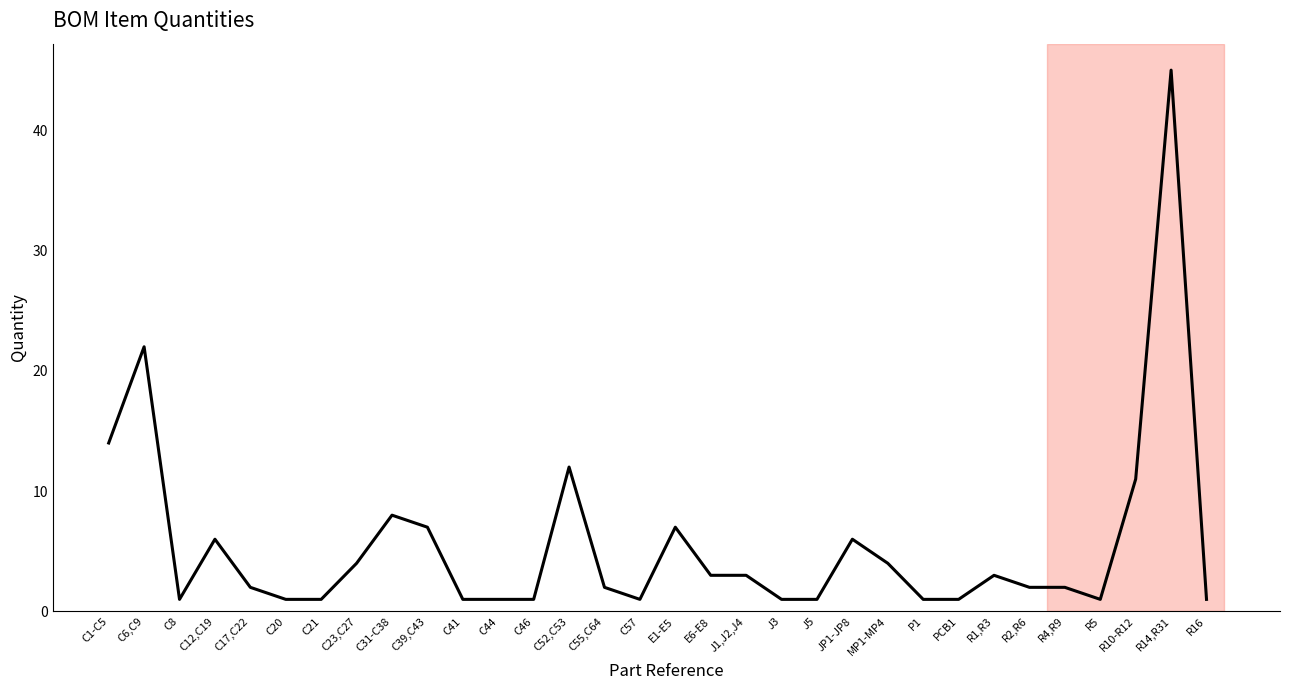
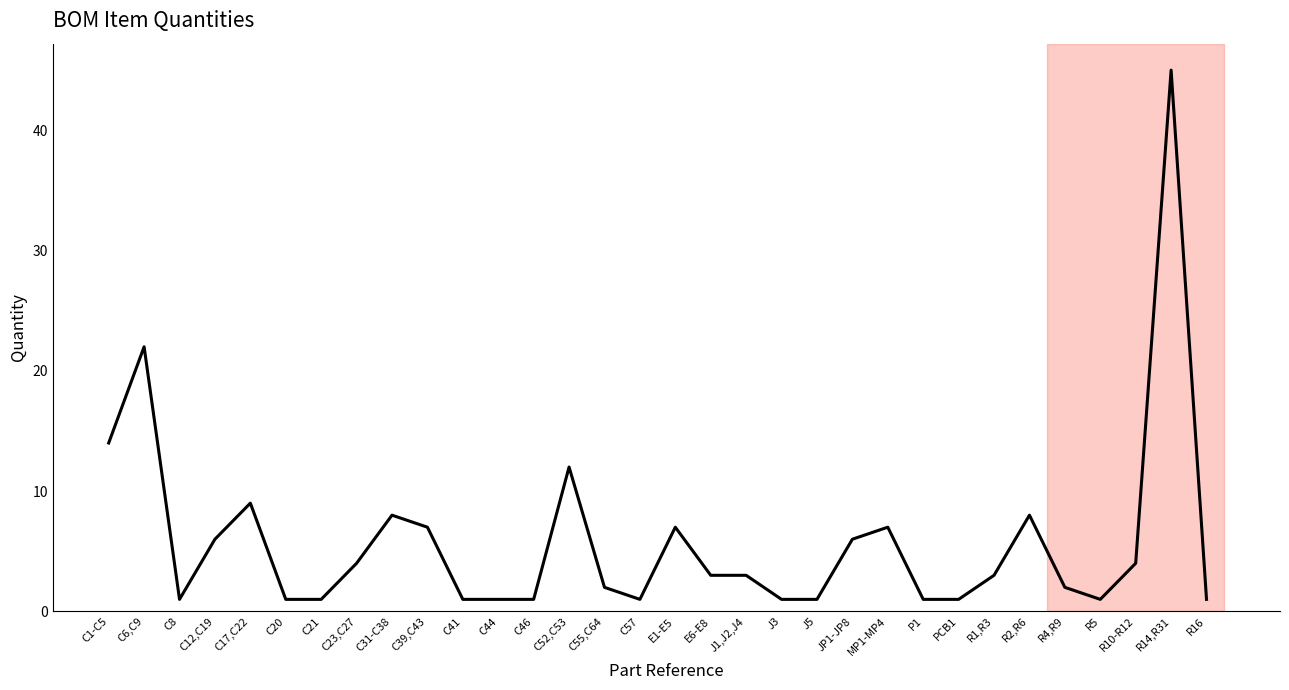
C17,C22: 2 -> 9
MP1-MP4: 4 -> 7
R2,R6: 2 -> 8
R10-R12: 11 -> 4
